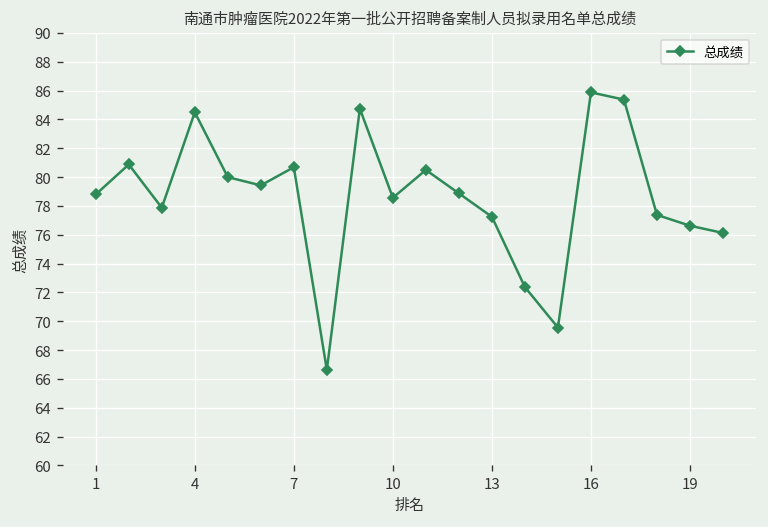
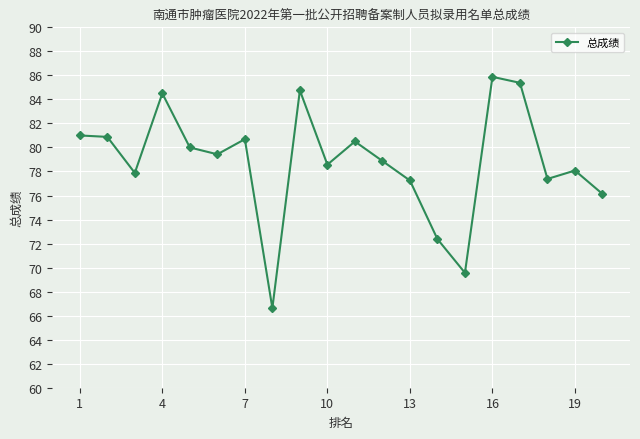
1: 78.8 -> 81.0
19: 76.6 -> 78.1
